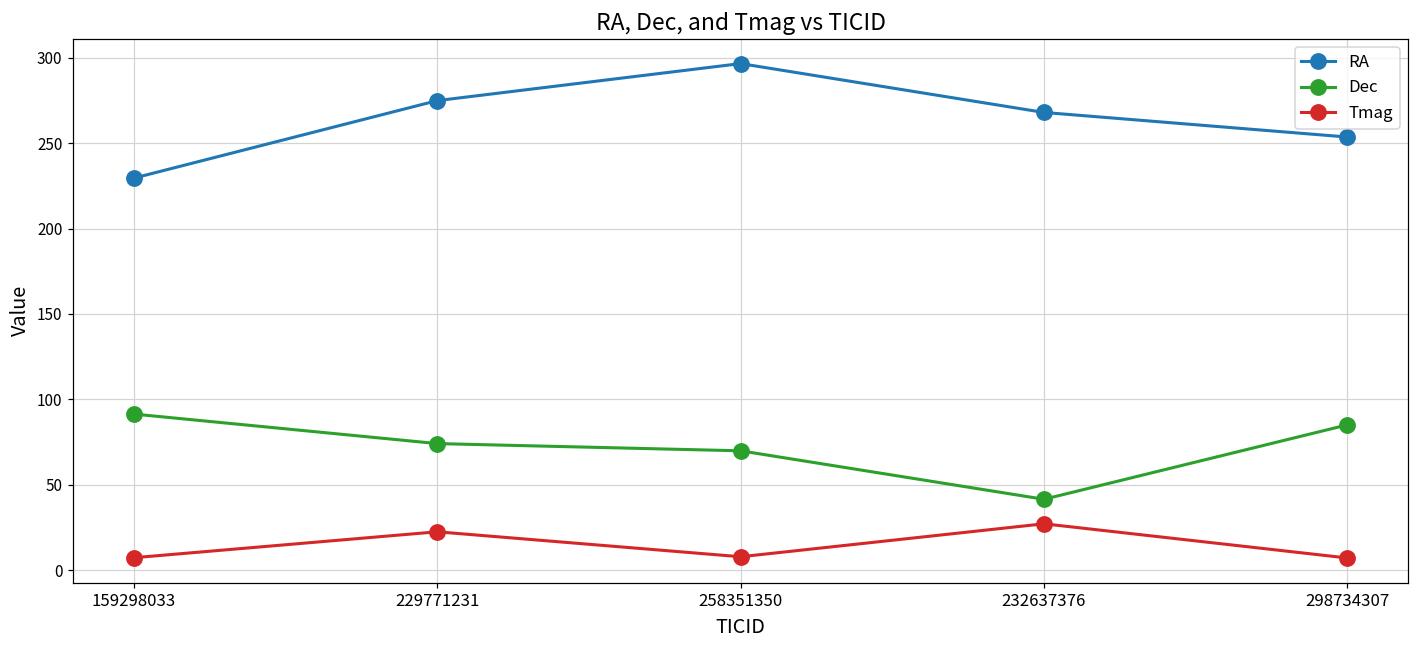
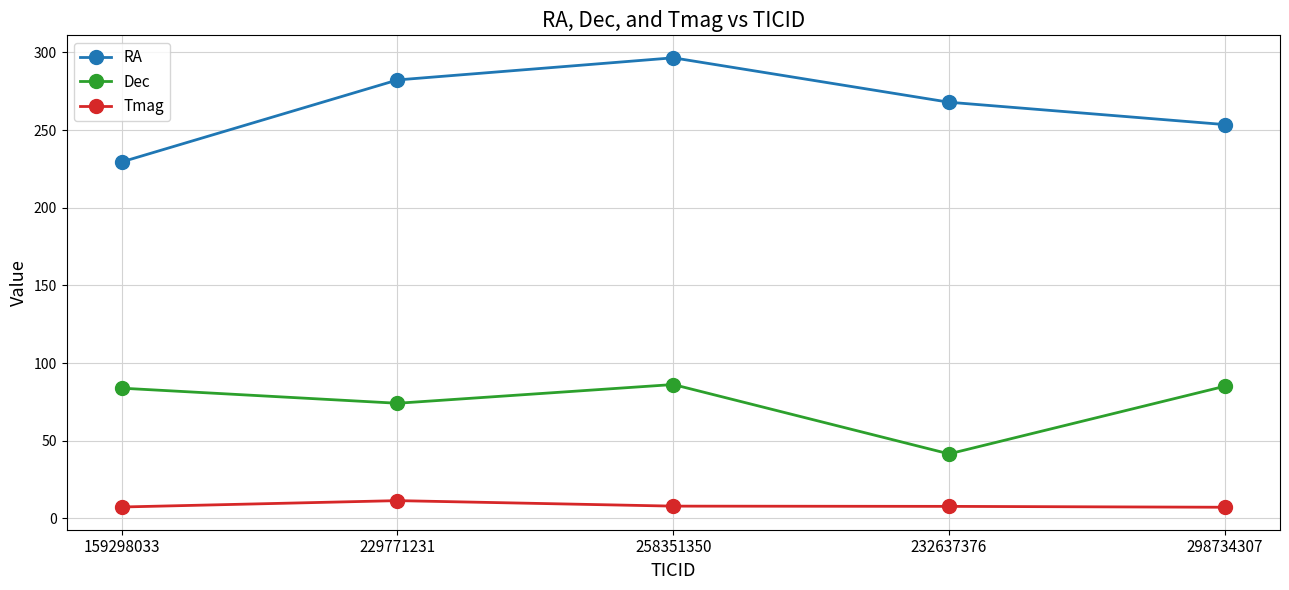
Dec, 159298033: 91 -> 84
RA, 229771231: 275 -> 282
Tmag, 229771231: 23 -> 11
Dec, 258351350: 70 -> 86
Tmag, 232637376: 27 -> 8
